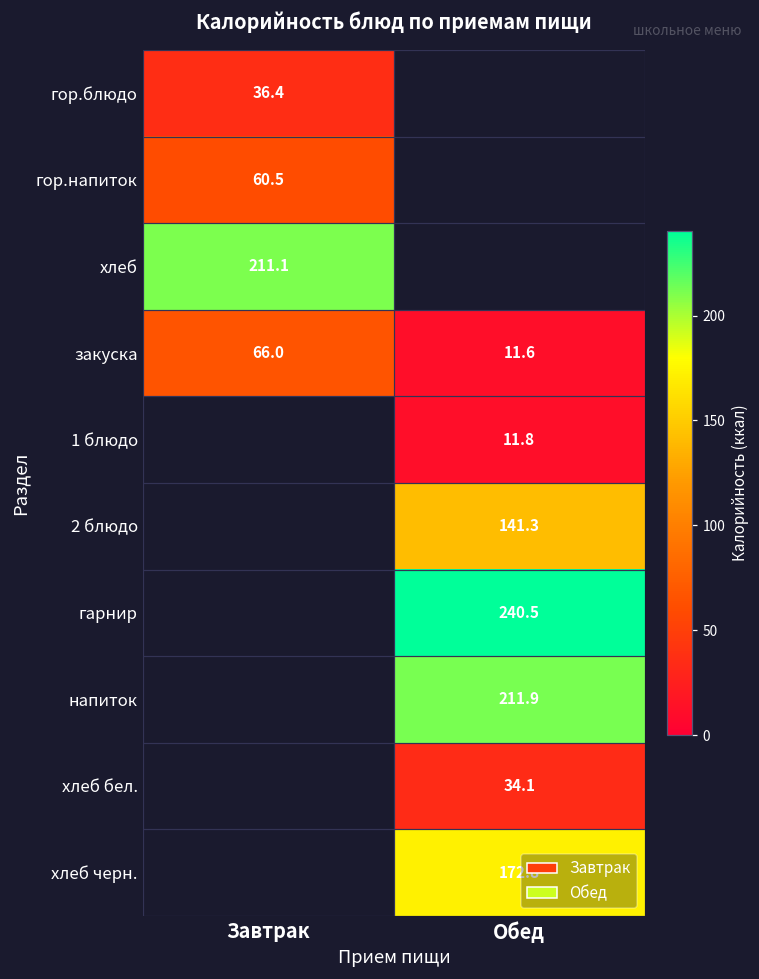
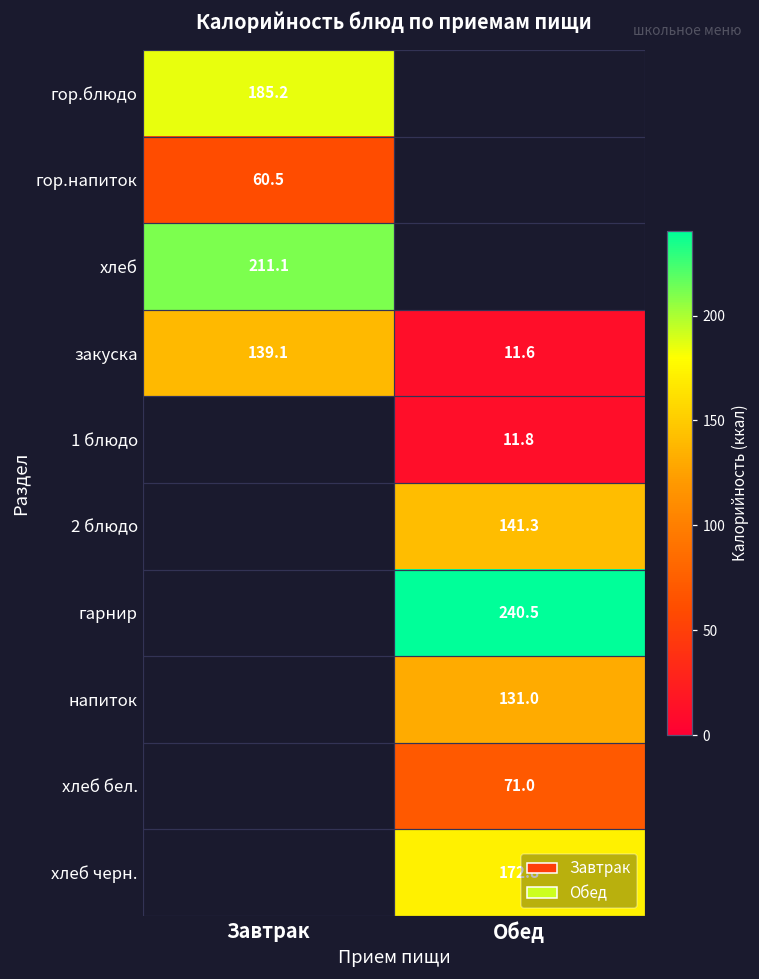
гор.блюдо, Завтрак: 36.4 -> 185.2
закуска, Завтрак: 66.0 -> 139.1
напиток, Обед: 211.9 -> 131.0
хлеб бел., Обед: 34.1 -> 71.0
